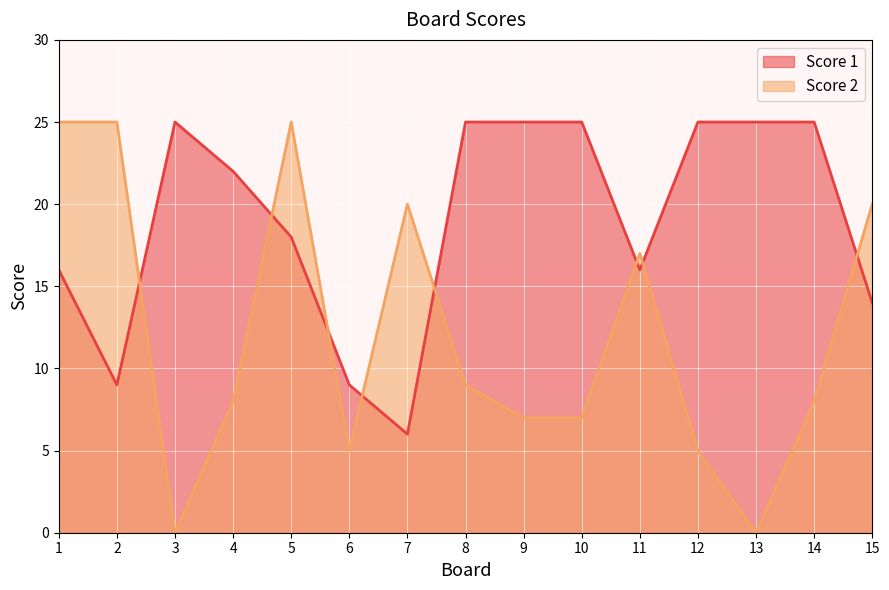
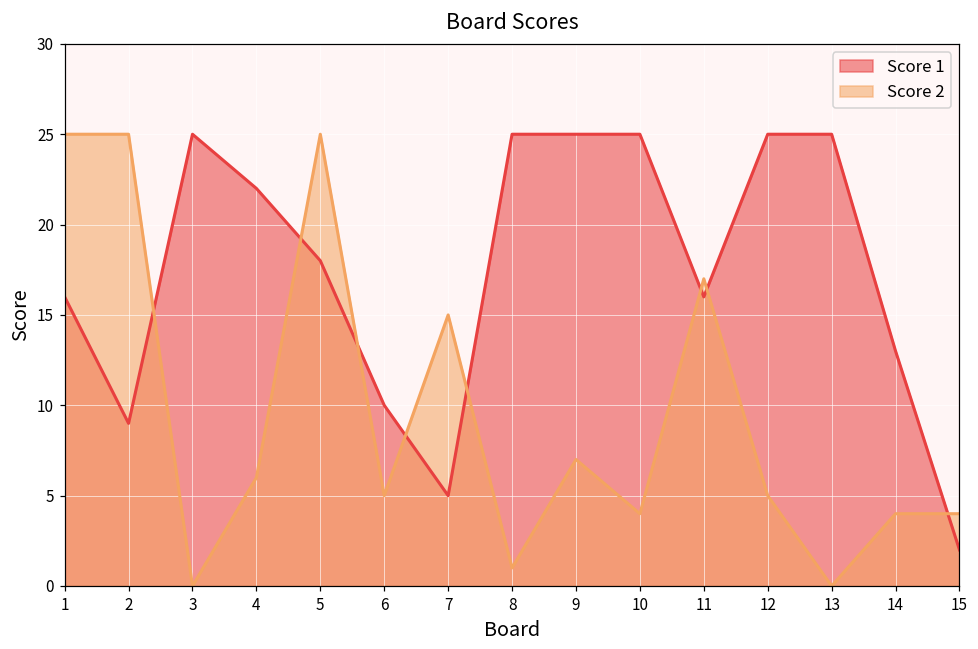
Score 2, 4: 8 -> 6
Score 1, 6: 9 -> 10
Score 1, 7: 6 -> 5
Score 2, 7: 20 -> 15
Score 2, 8: 9 -> 1
Score 2, 10: 7 -> 4
Score 1, 14: 25 -> 13
Score 2, 14: 8 -> 4
Score 1, 15: 14 -> 2
Score 2, 15: 20 -> 4
